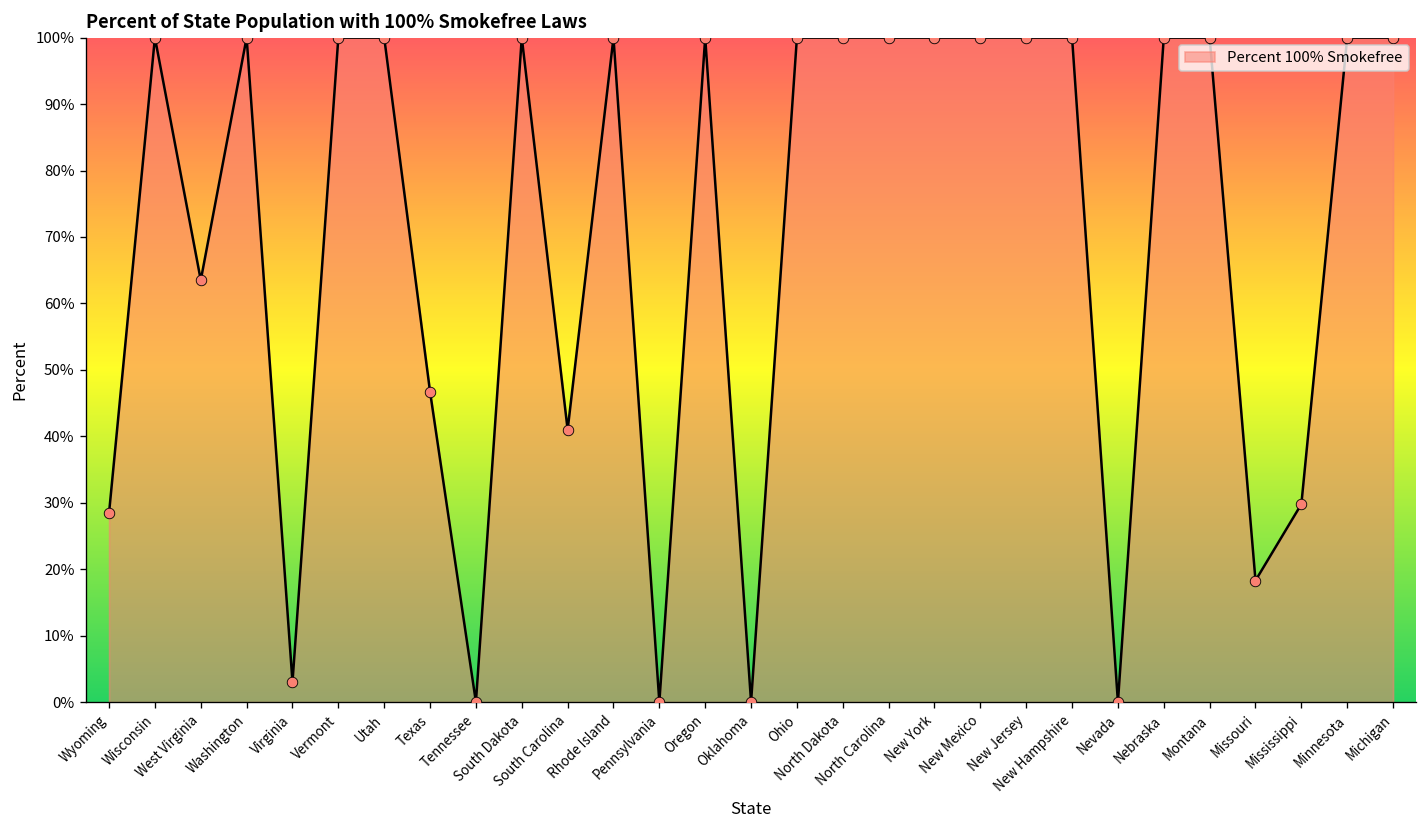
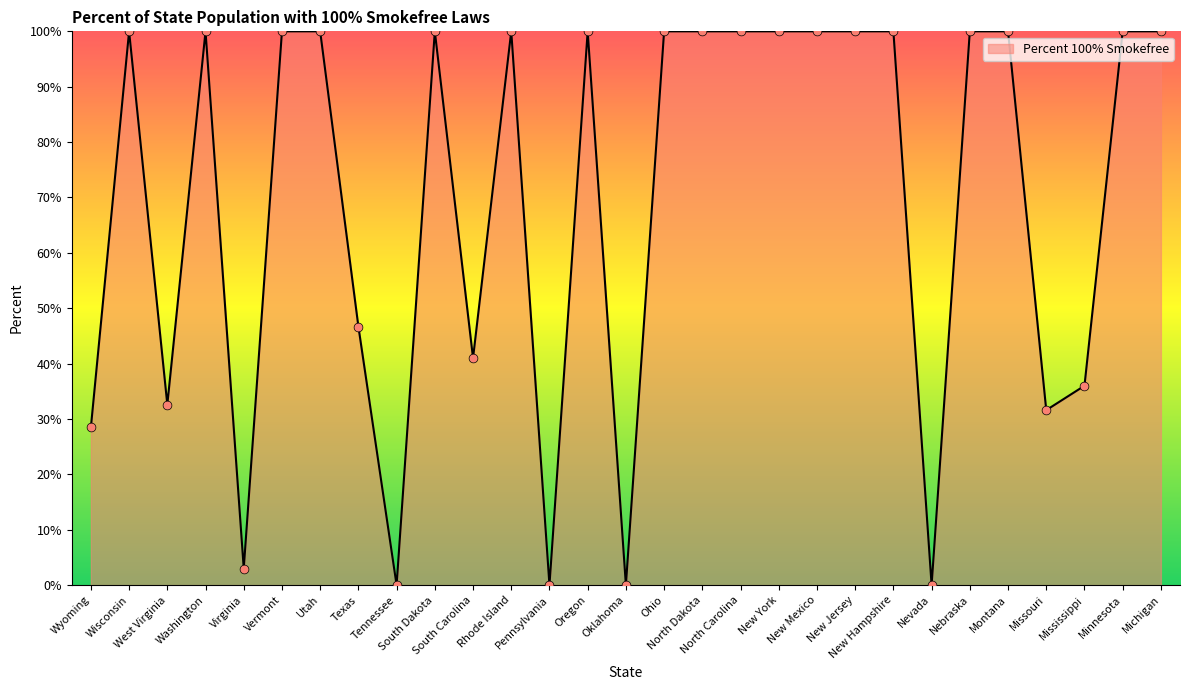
West Virginia: 64% -> 33%
Missouri: 18% -> 32%
Mississippi: 30% -> 36%
